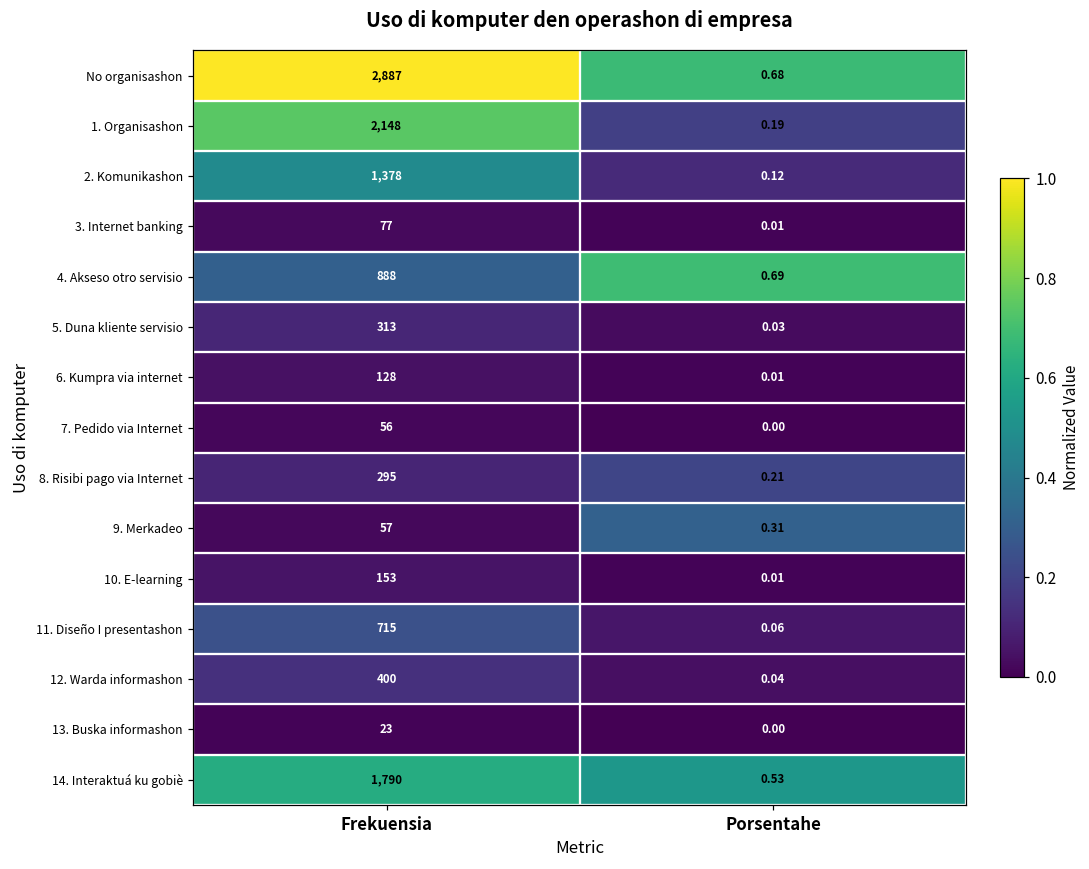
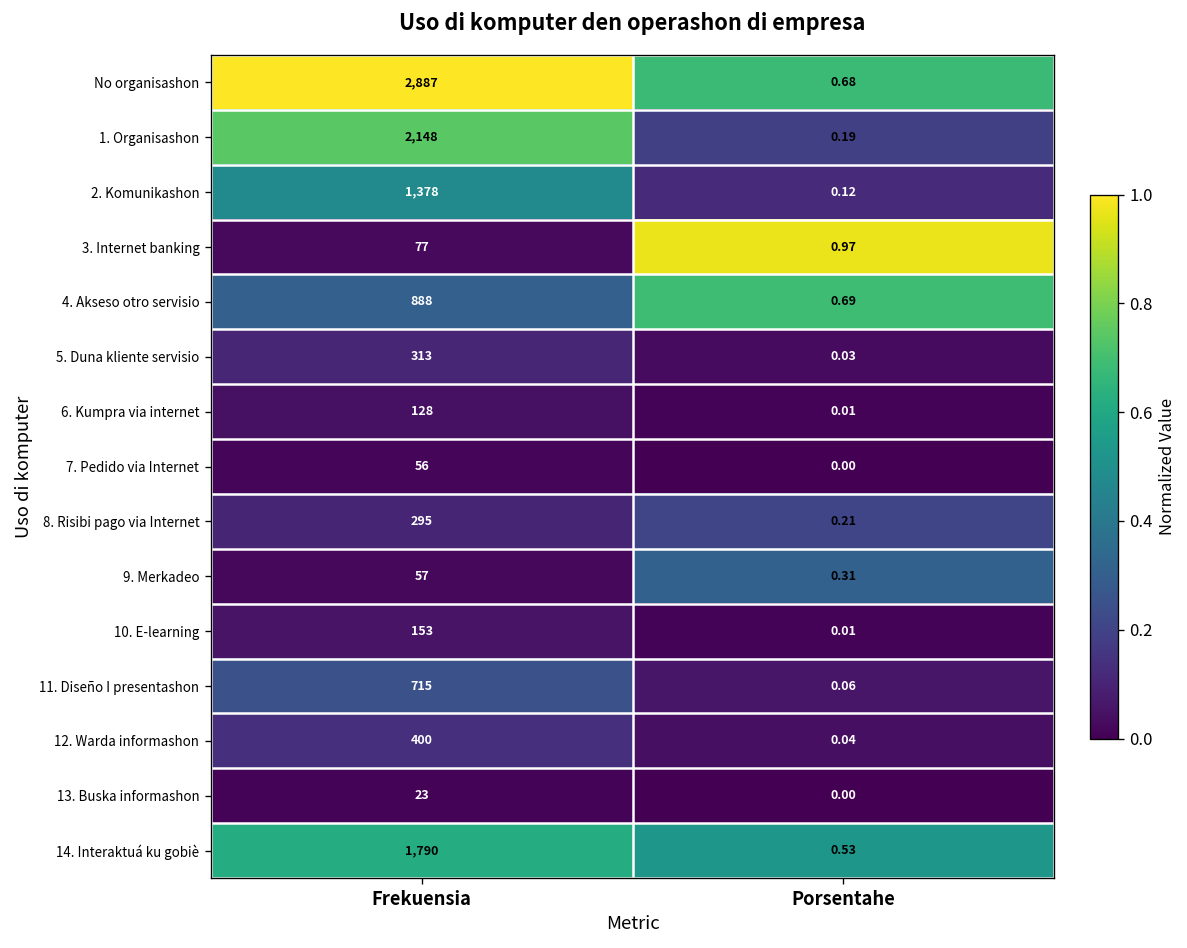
3. Internet banking, Porsentahe: 0.01 -> 0.97
